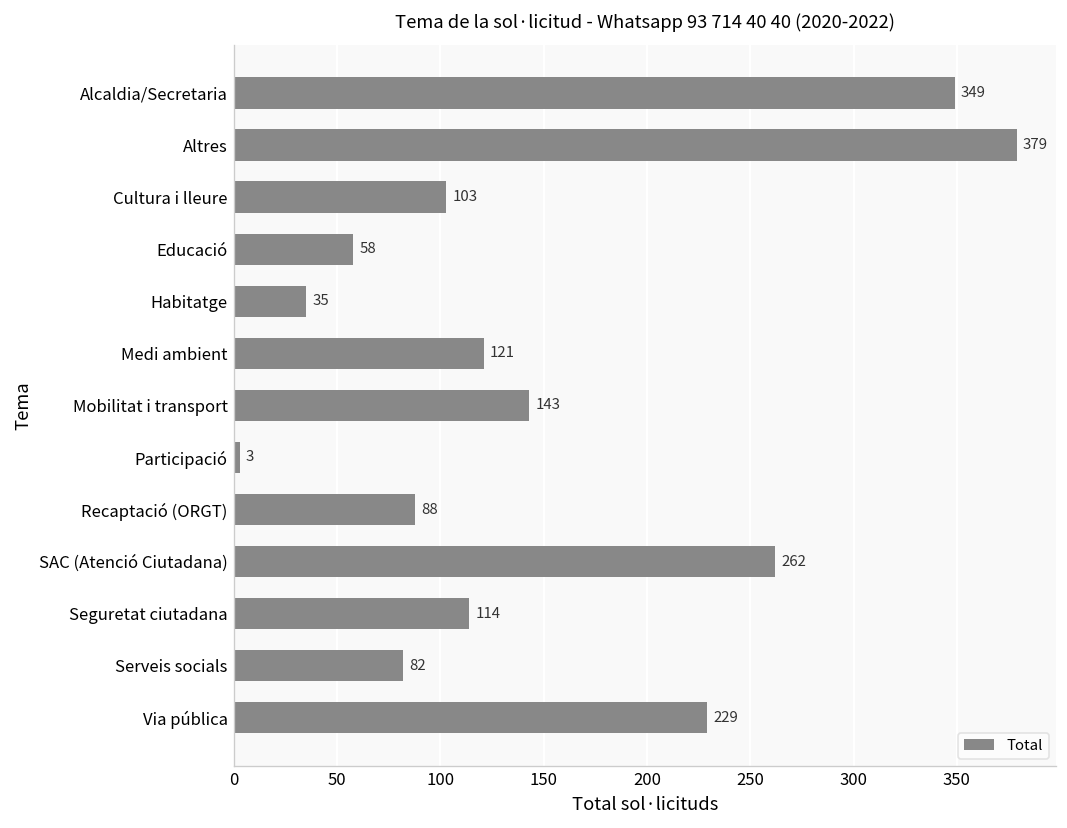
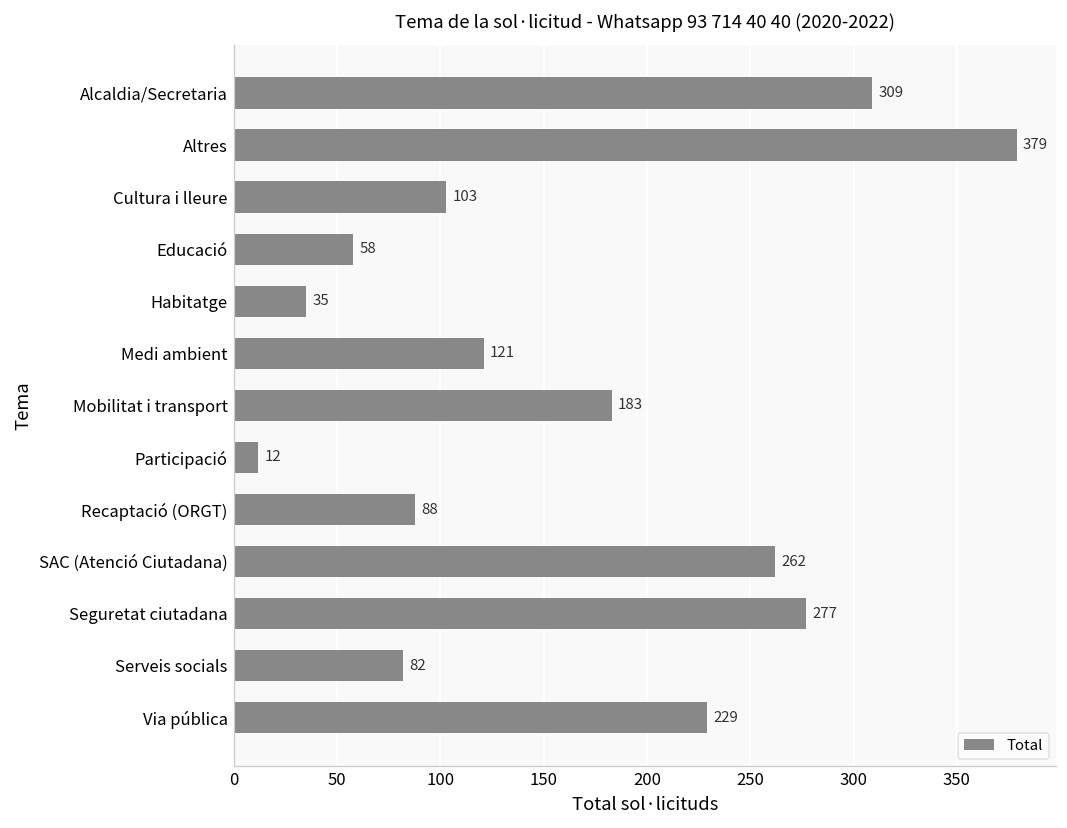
Alcaldia/Secretaria: 349 -> 309
Mobilitat i transport: 143 -> 183
Participació: 3 -> 12
Seguretat ciutadana: 114 -> 277
